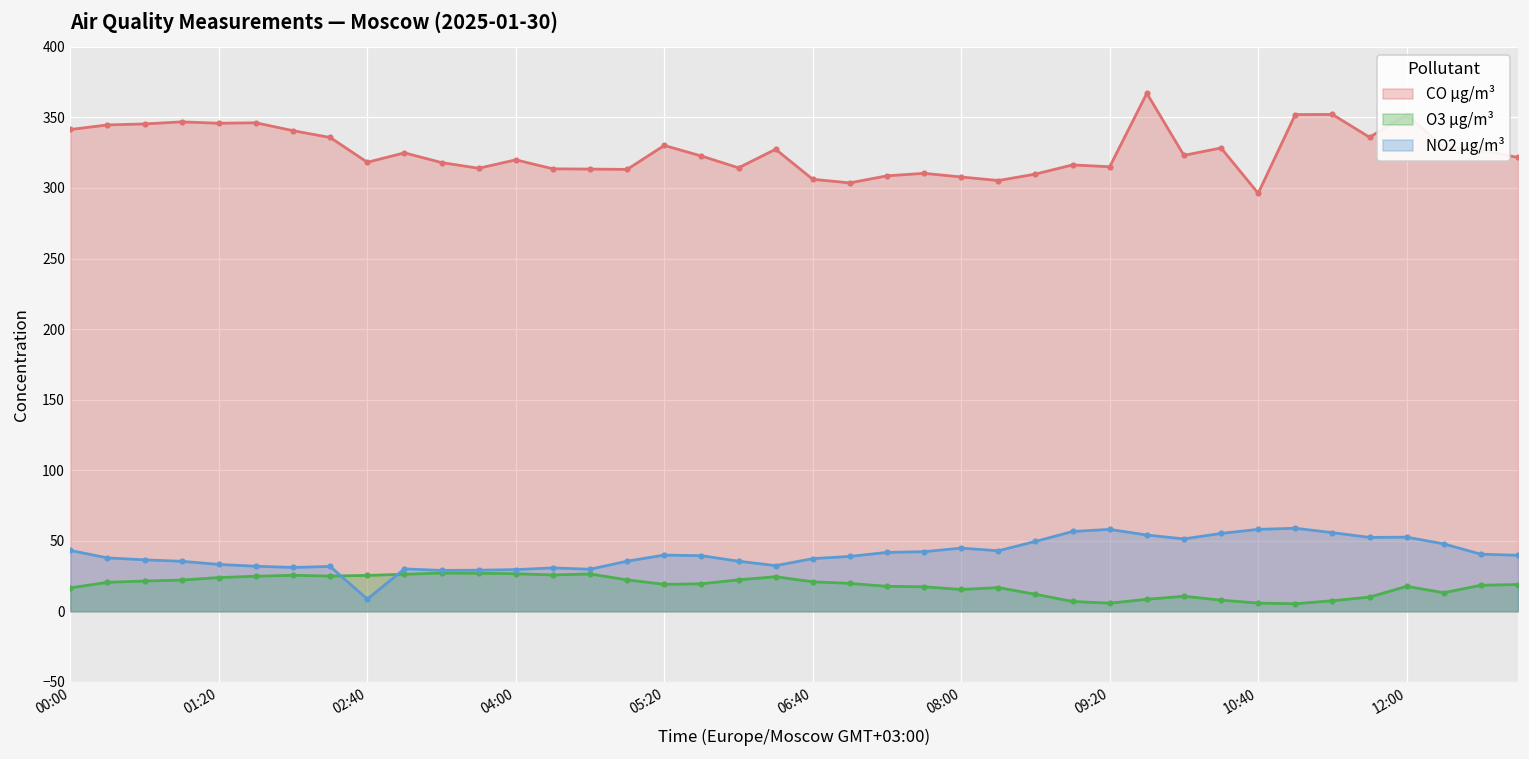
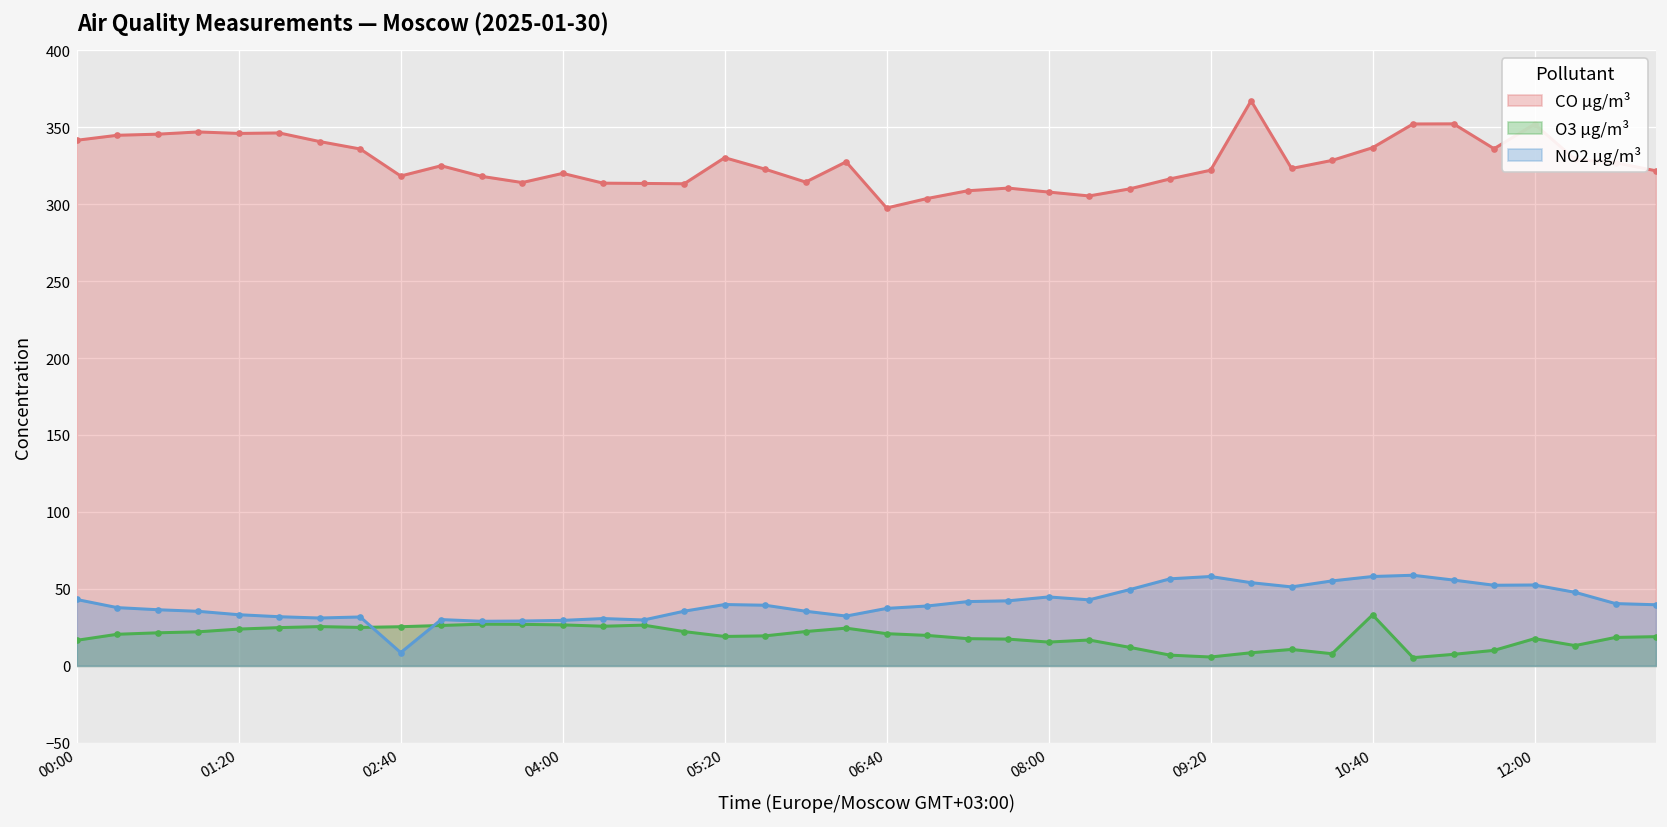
CO µg/m³, 06:40: 306 -> 297
CO µg/m³, 09:20: 315 -> 322
CO µg/m³, 10:40: 296 -> 337
O3 µg/m³, 10:40: 6 -> 33
